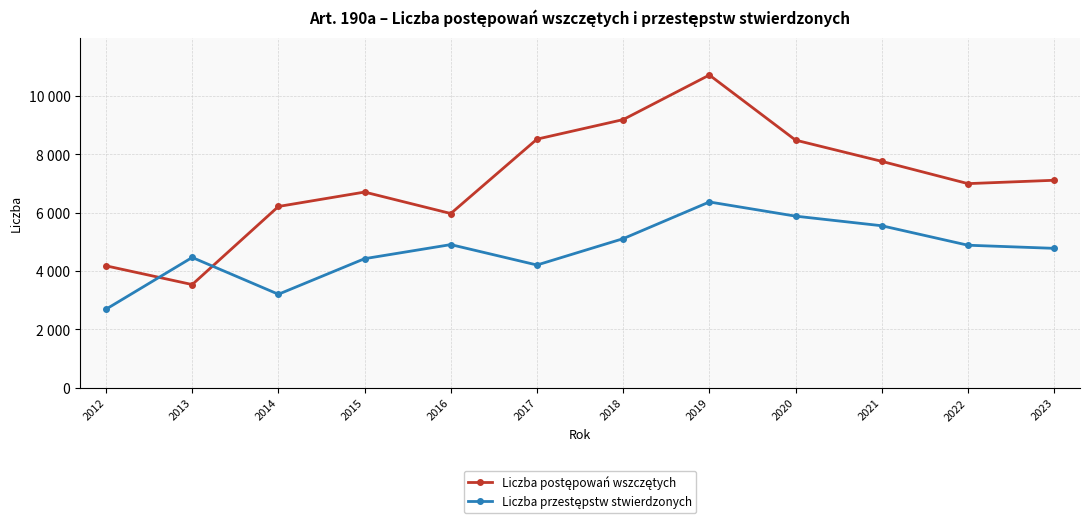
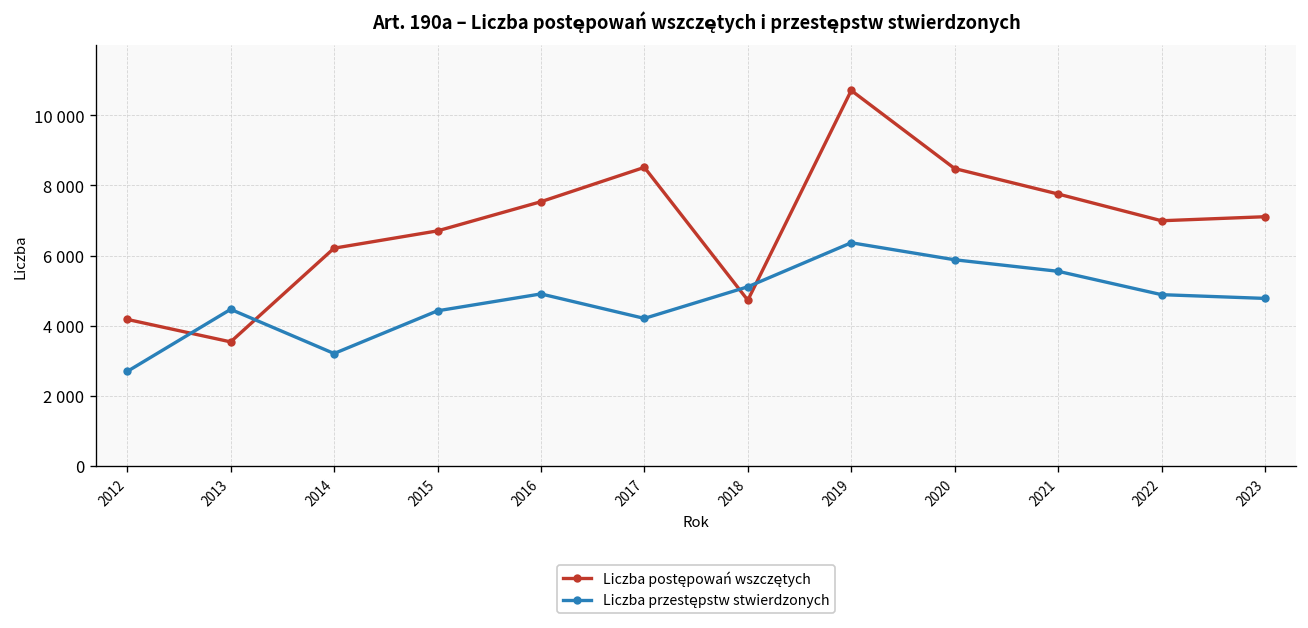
Liczba postępowań wszczętych, 2016: 6000 -> 7500
Liczba postępowań wszczętych, 2018: 9200 -> 4700
